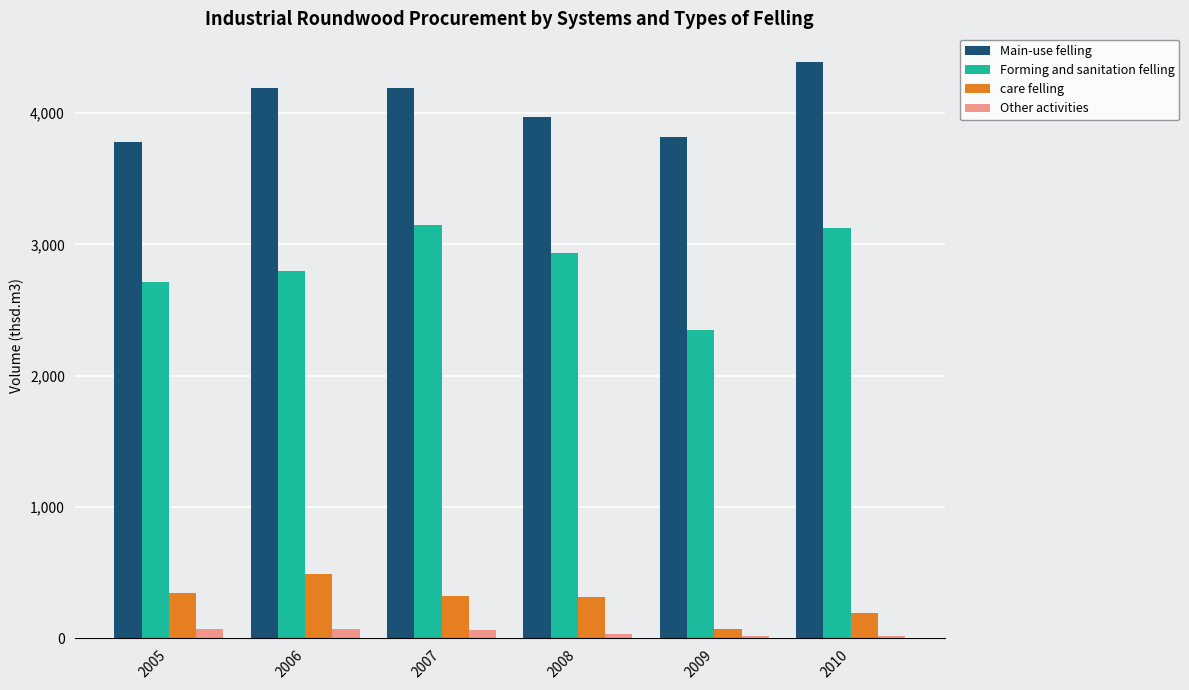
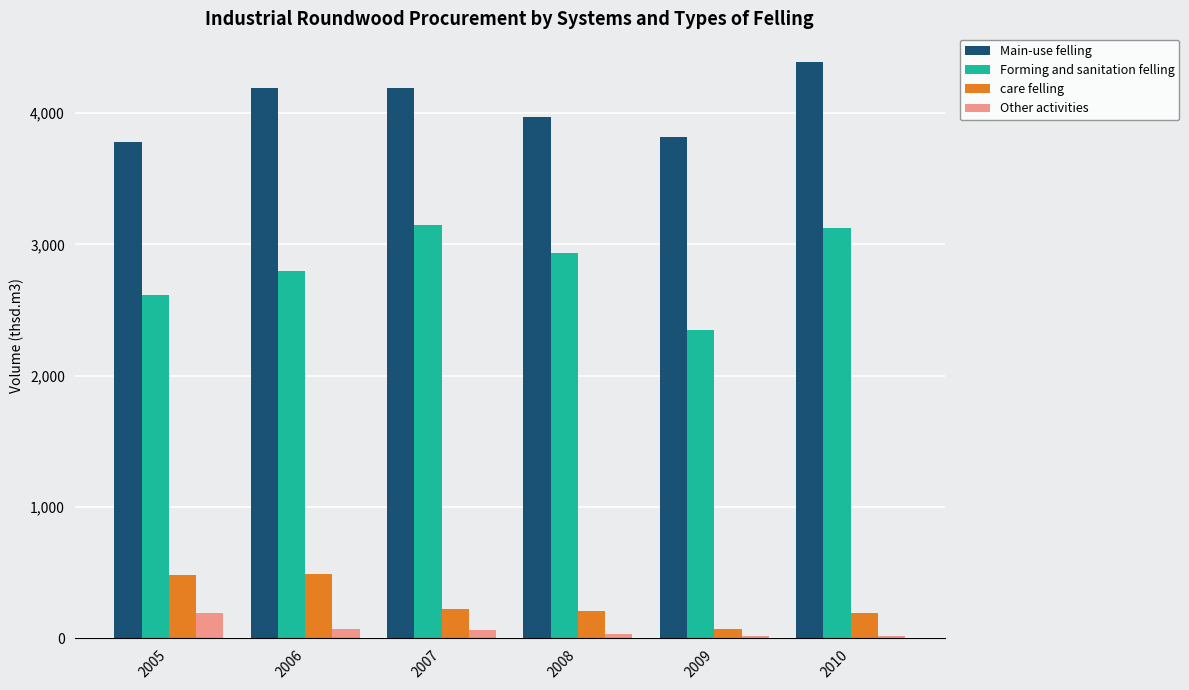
Forming and sanitation felling, 2005: 2,710 -> 2,610
care felling, 2005: 350 -> 480
Other activities, 2005: 70 -> 190
care felling, 2007: 320 -> 220
care felling, 2008: 310 -> 210
